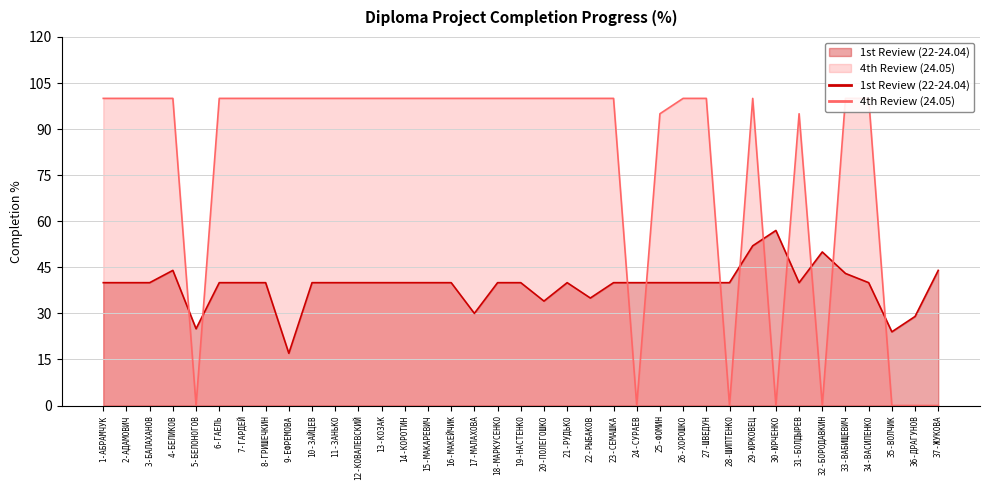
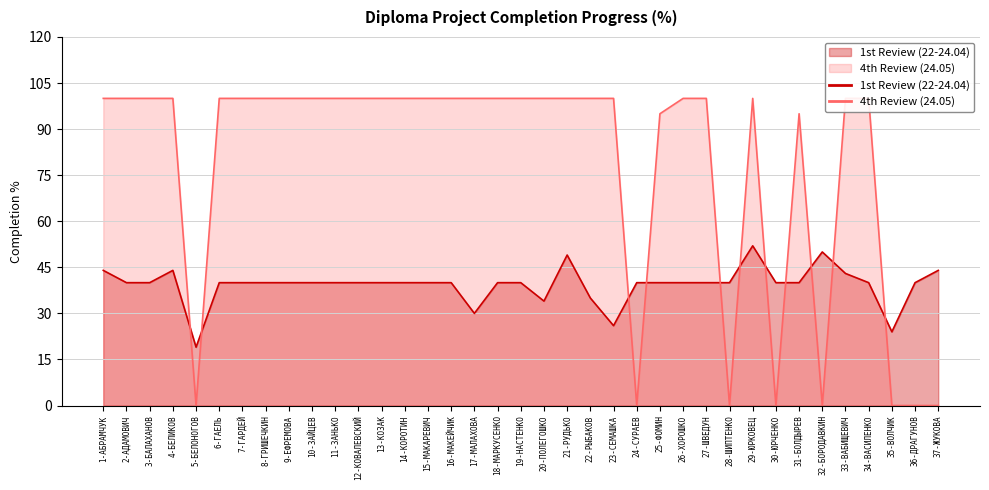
1st Review (22-24.04), 1-АБРАМЧУК: 40 -> 44
1st Review (22-24.04), 5-БЕЛОНОГОВ: 25 -> 19
1st Review (22-24.04), 9-ЕФРЕМОВА: 17 -> 40
1st Review (22-24.04), 21-РУДЬКО: 40 -> 49
1st Review (22-24.04), 23-СЕМАШКА: 40 -> 26
1st Review (22-24.04), 30-ЮРЧЕНКО: 57 -> 40
1st Review (22-24.04), 36-ДРАГУНОВ: 29 -> 40
